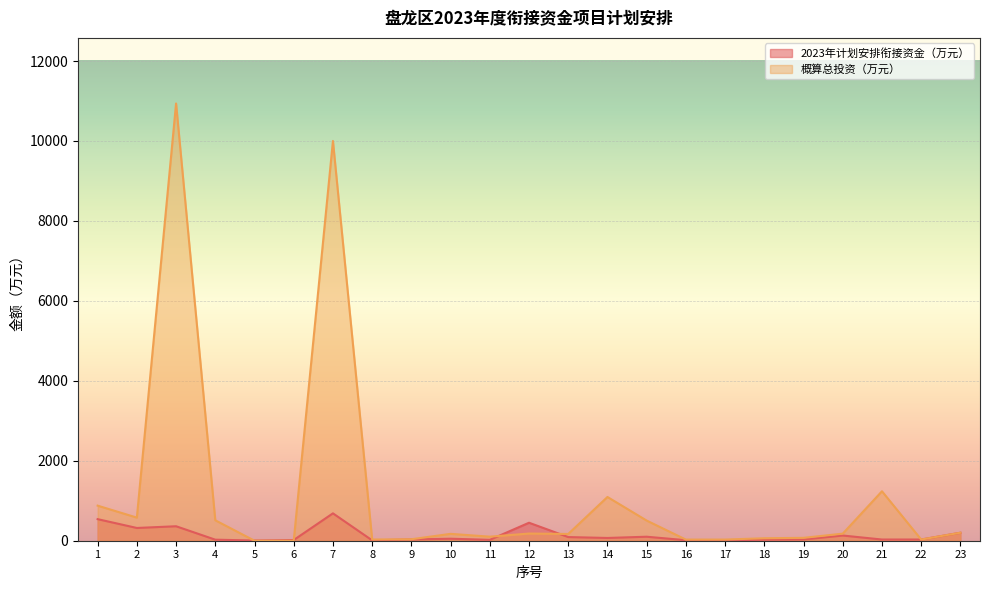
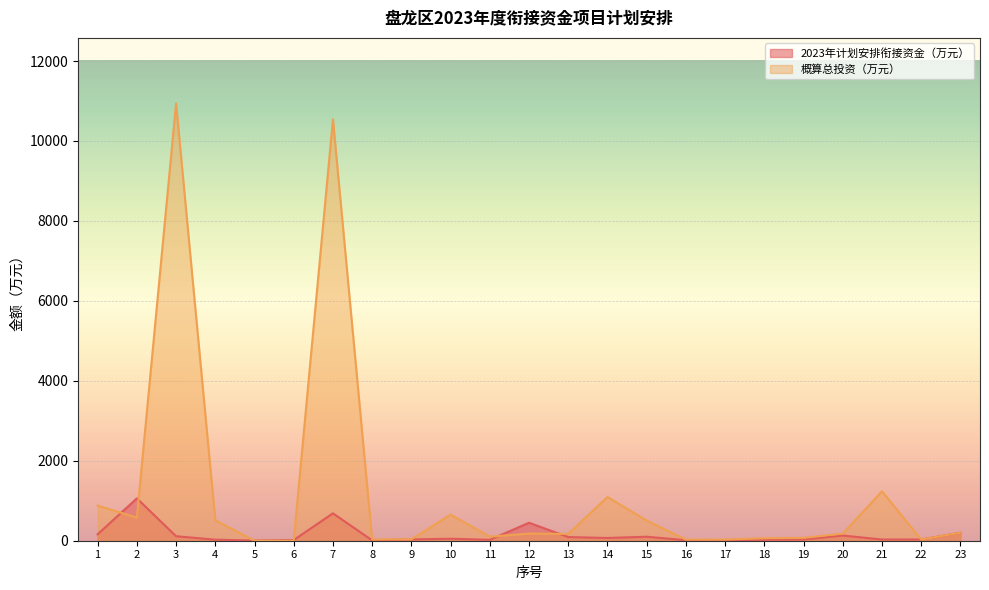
2023年计划安排衔接资金（万元）, 1: 500 -> 200
2023年计划安排衔接资金（万元）, 2: 300 -> 1100
2023年计划安排衔接资金（万元）, 3: 400 -> 100
概算总投资（万元）, 7: 10000 -> 10500
概算总投资（万元）, 10: 200 -> 700
